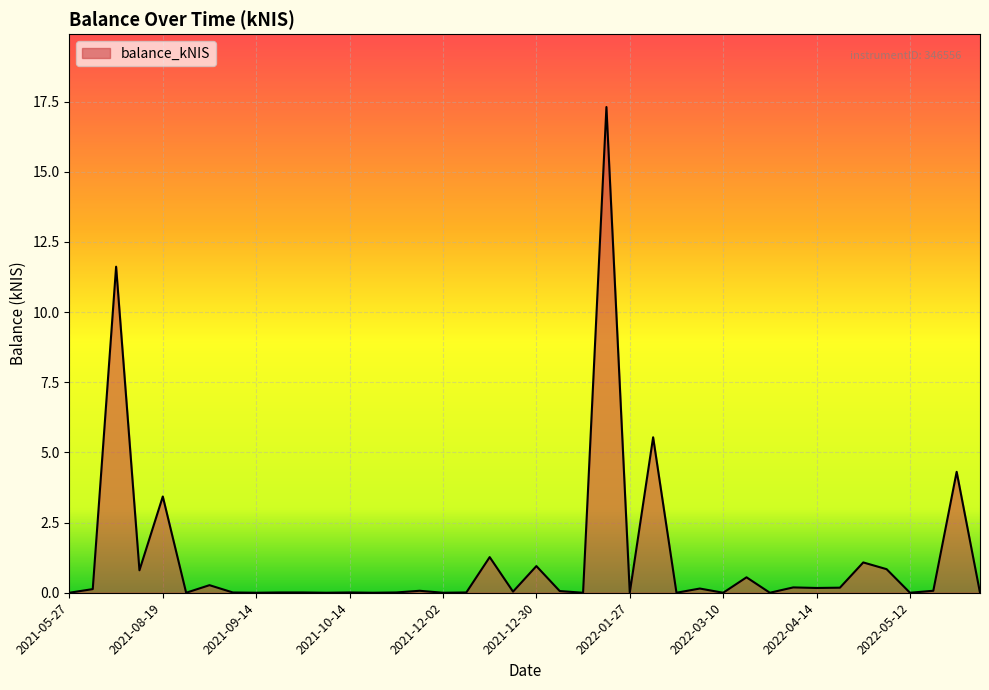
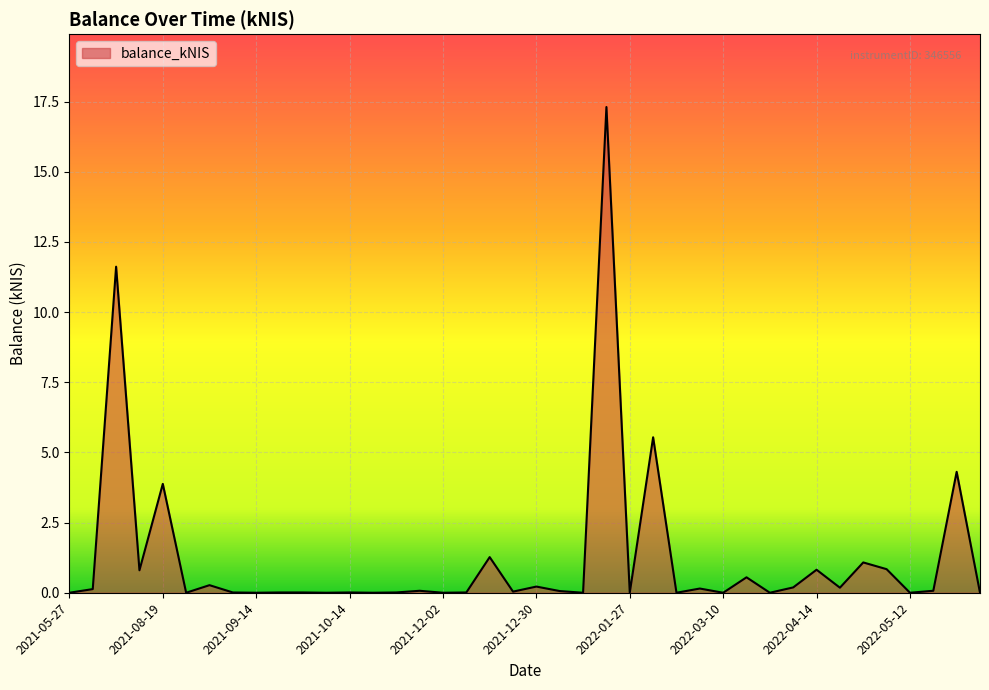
2021-08-19: 3.4 -> 3.9
2021-12-30: 1.0 -> 0.2
2022-04-14: 0.2 -> 0.8
